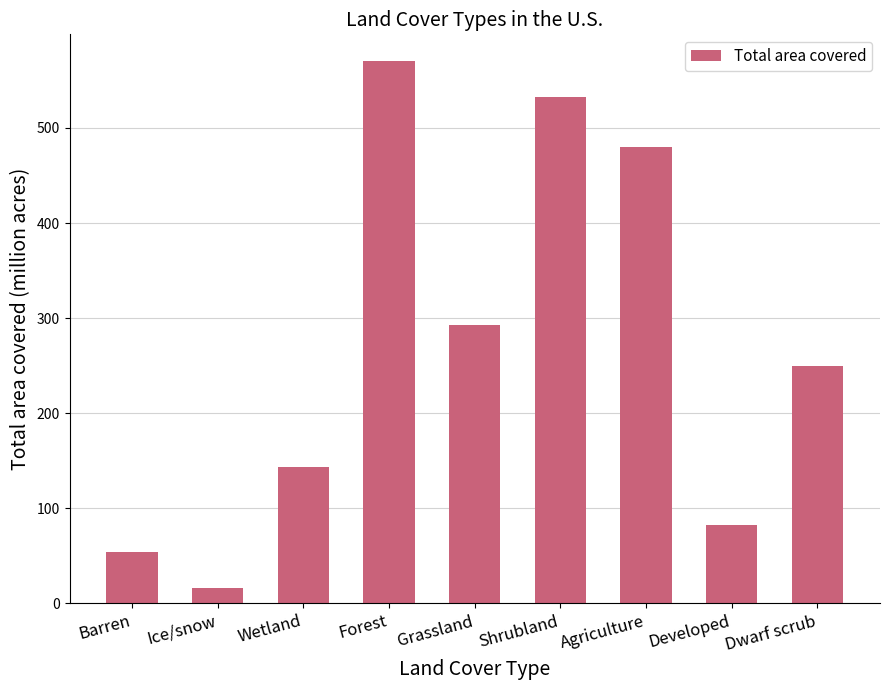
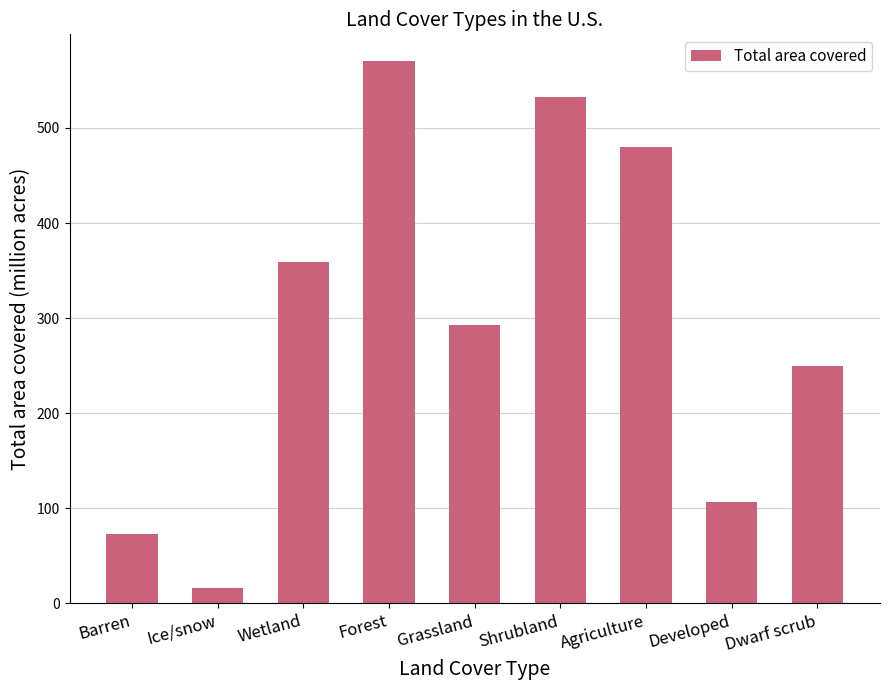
Barren: 50 -> 70
Wetland: 140 -> 360
Developed: 80 -> 110
